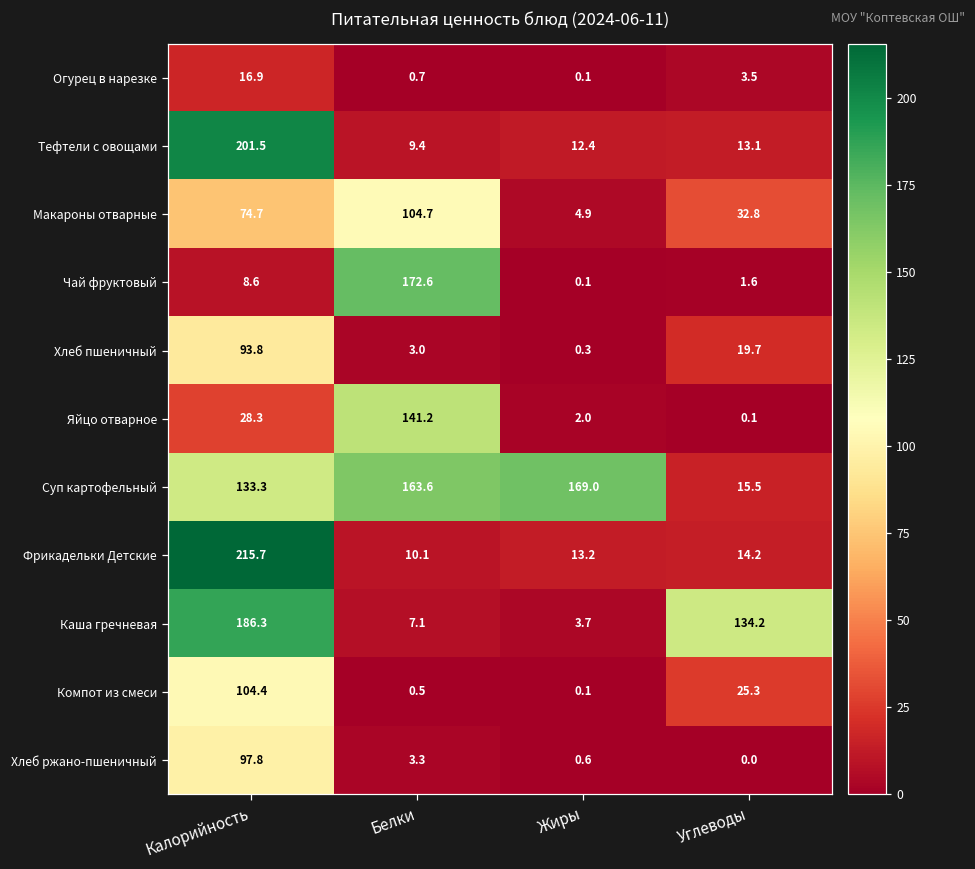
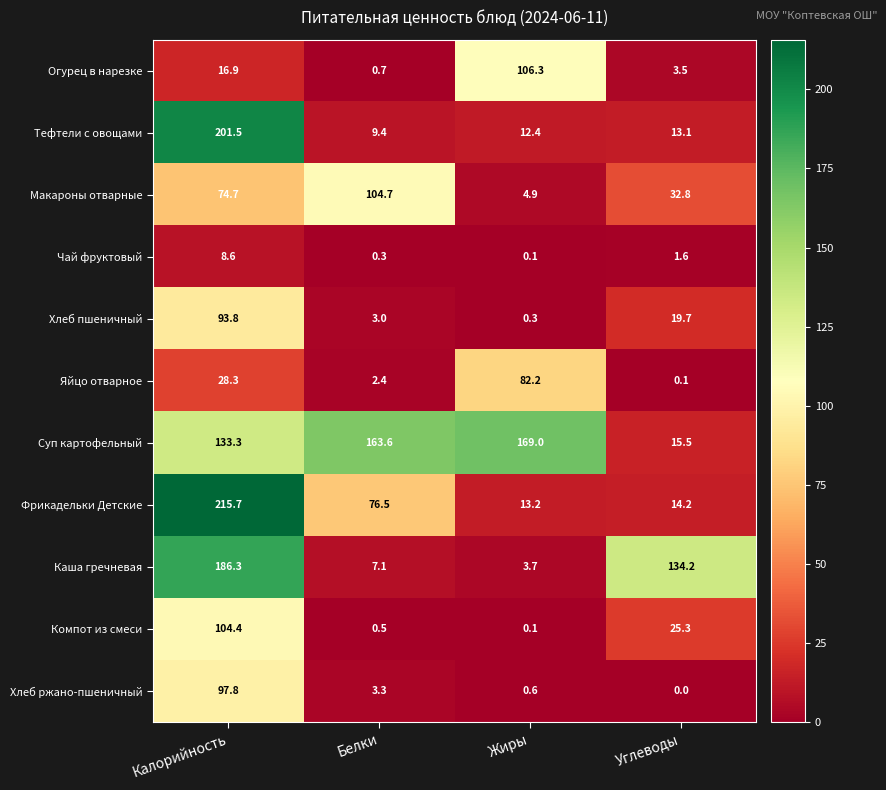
Огурец в нарезке, Жиры: 0.1 -> 106.3
Чай фруктовый, Белки: 172.6 -> 0.3
Яйцо отварное, Белки: 141.2 -> 2.4
Яйцо отварное, Жиры: 2.0 -> 82.2
Фрикадельки Детские, Белки: 10.1 -> 76.5
